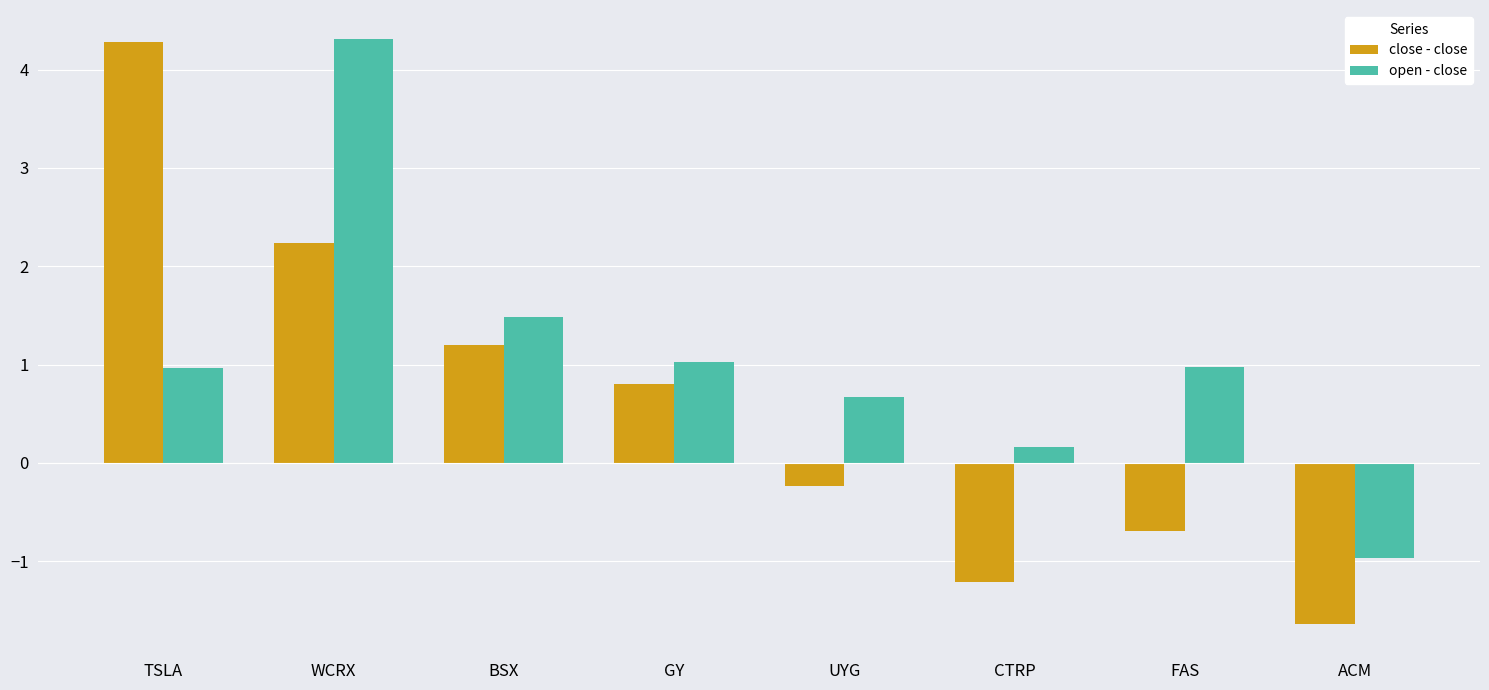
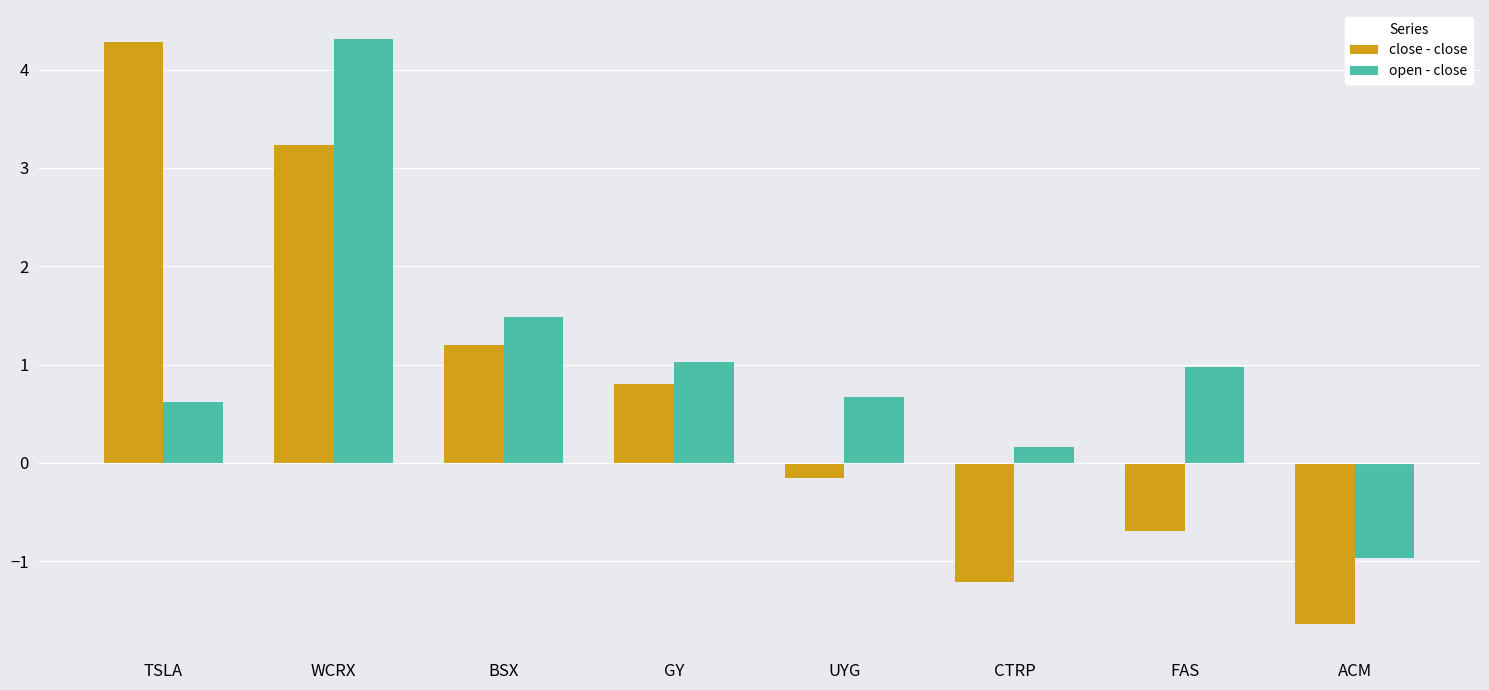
open - close, TSLA: 1.0 -> 0.6
close - close, WCRX: 2.2 -> 3.2
close - close, UYG: -0.24 -> -0.15
